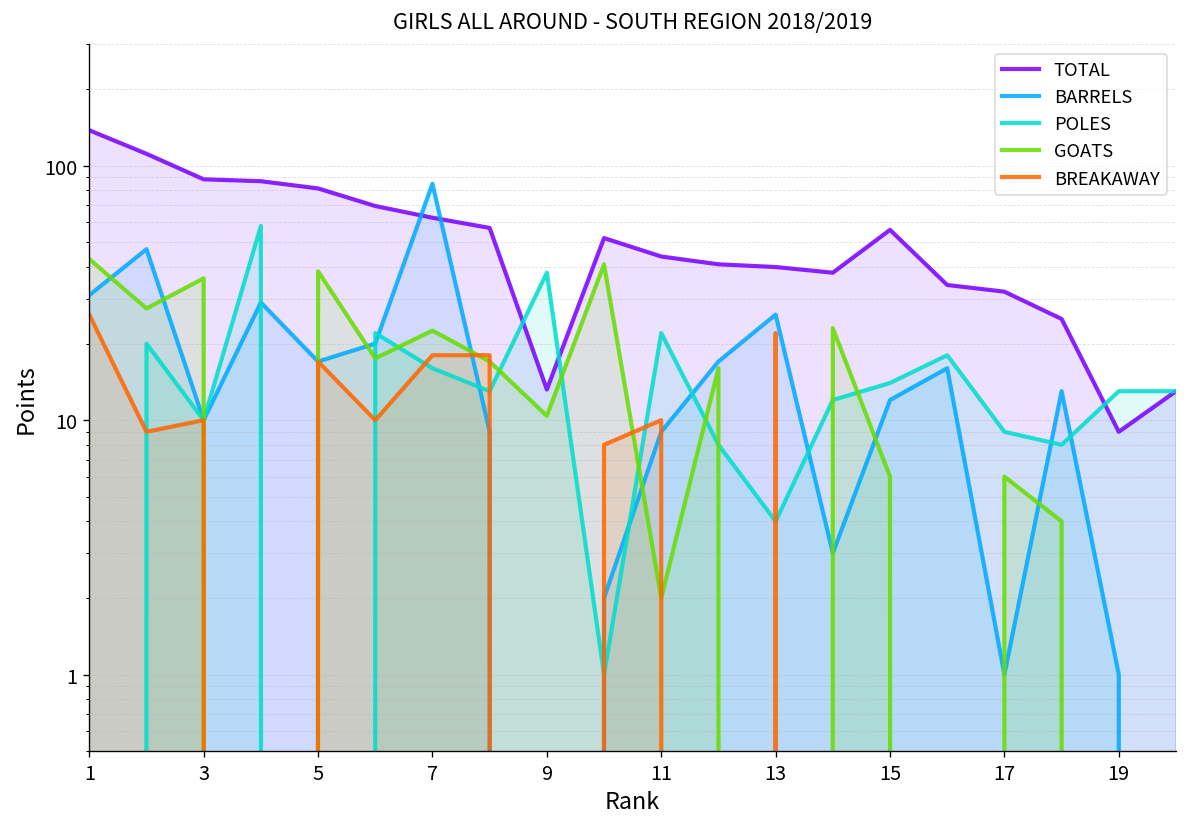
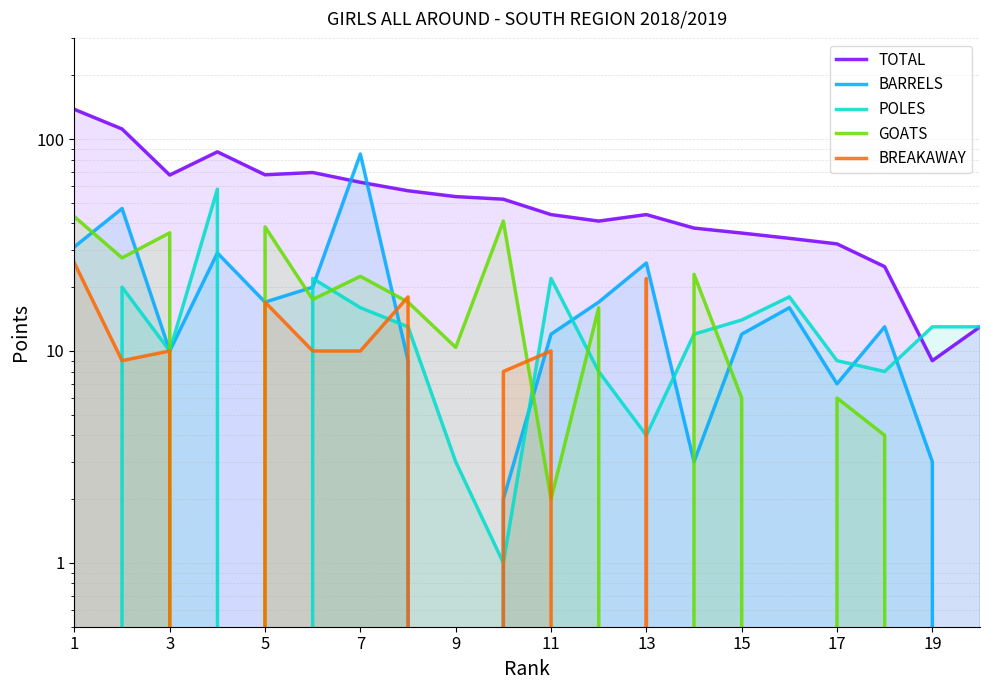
TOTAL, 3: 89 -> 68
TOTAL, 5: 82 -> 68
BREAKAWAY, 7: 18 -> 10
TOTAL, 9: 13 -> 54
POLES, 9: 38 -> 3
BARRELS, 11: 9 -> 12
TOTAL, 13: 40 -> 44
TOTAL, 15: 56 -> 36
BARRELS, 17: 1 -> 7
BARRELS, 19: 1 -> 3
